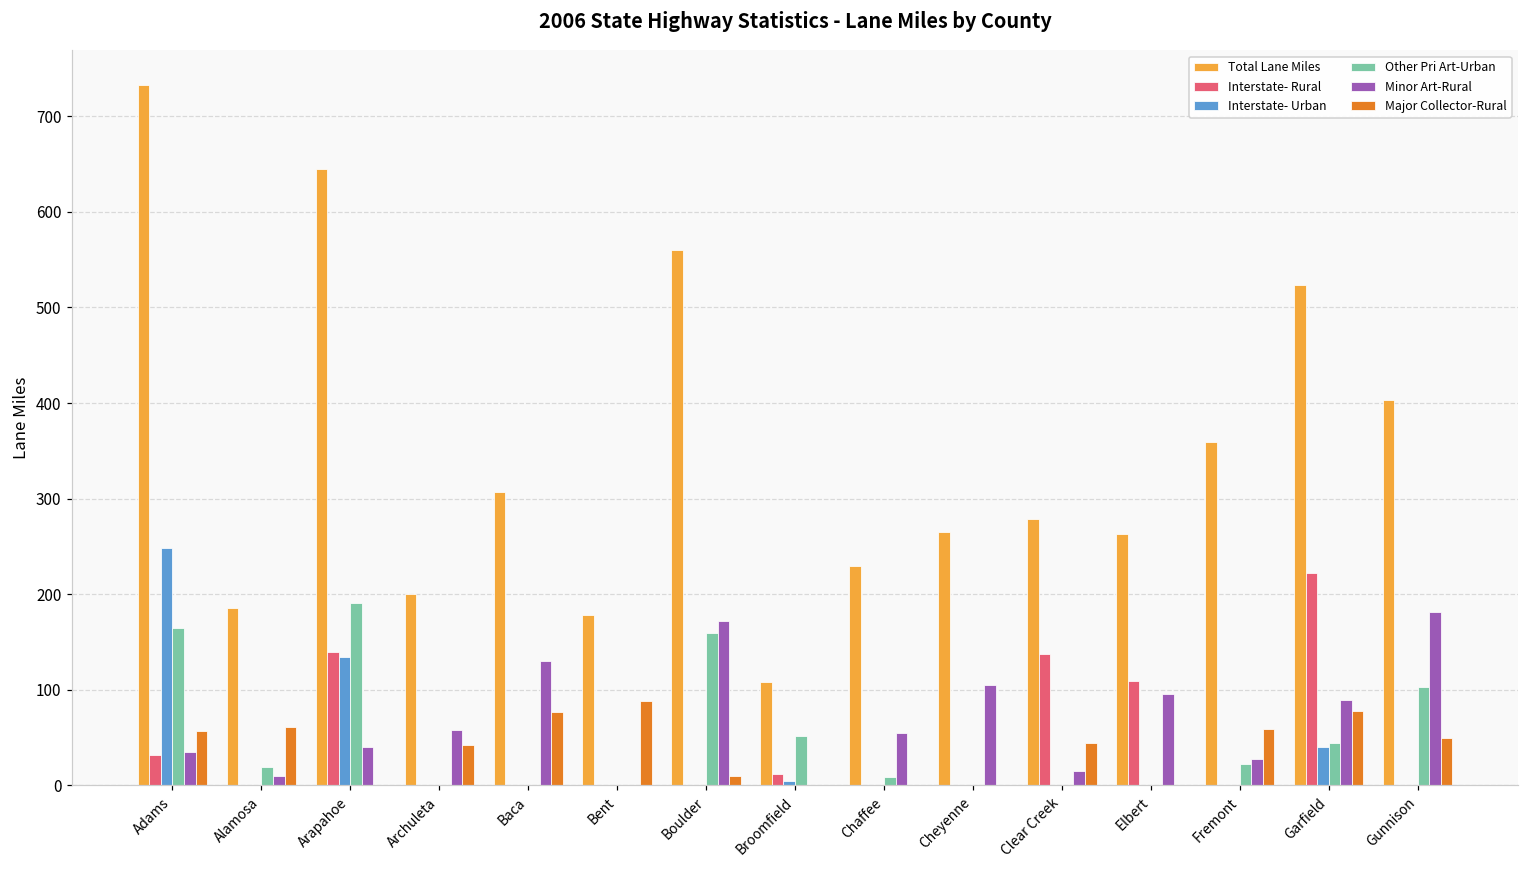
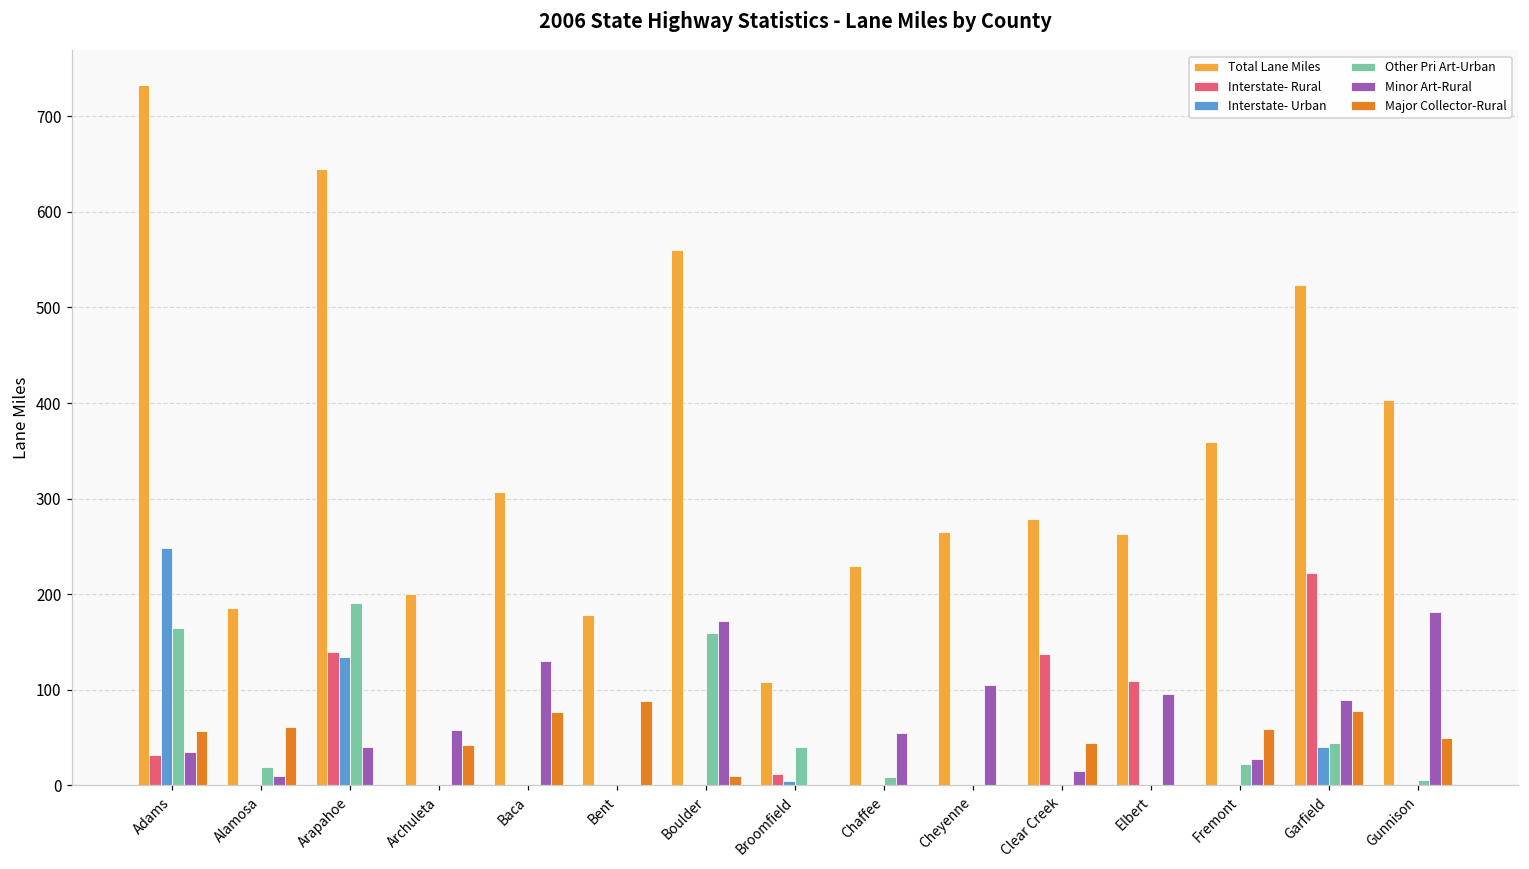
Other Pri Art-Urban, Broomfield: 50 -> 40
Other Pri Art-Urban, Gunnison: 100 -> 10
